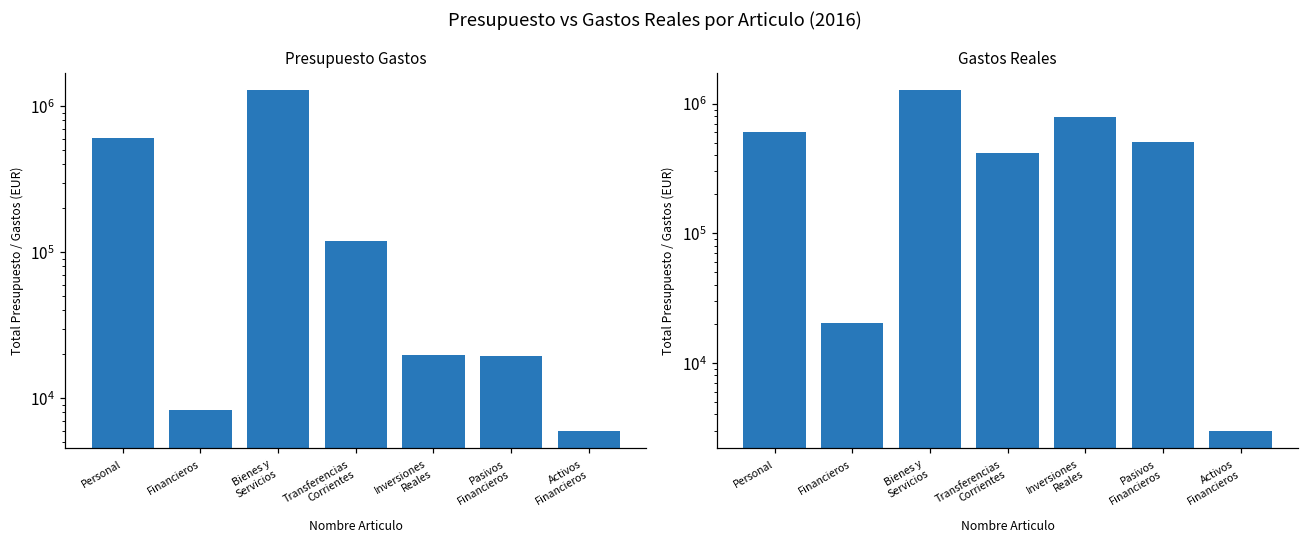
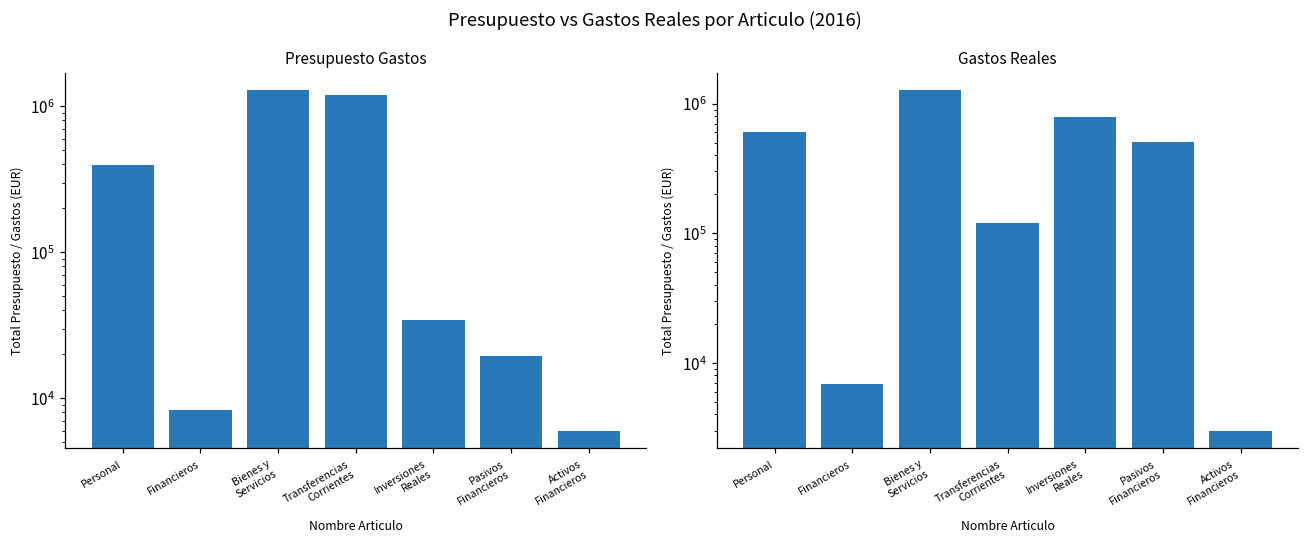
Presupuesto Gastos, Personal: 600000 -> 400000
Presupuesto Gastos, Transferencias Corrientes: 120000 -> 1200000
Presupuesto Gastos, Inversiones Reales: 20000 -> 34000
Gastos Reales, Financieros: 20000 -> 7000
Gastos Reales, Transferencias Corrientes: 410000 -> 120000
